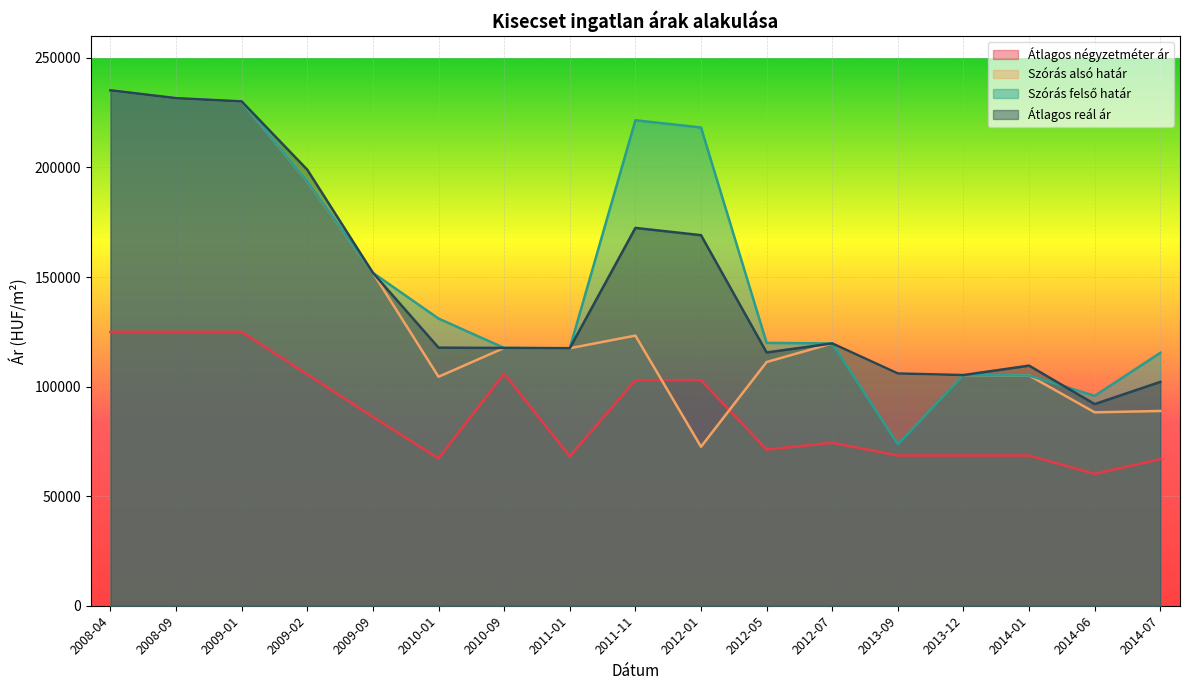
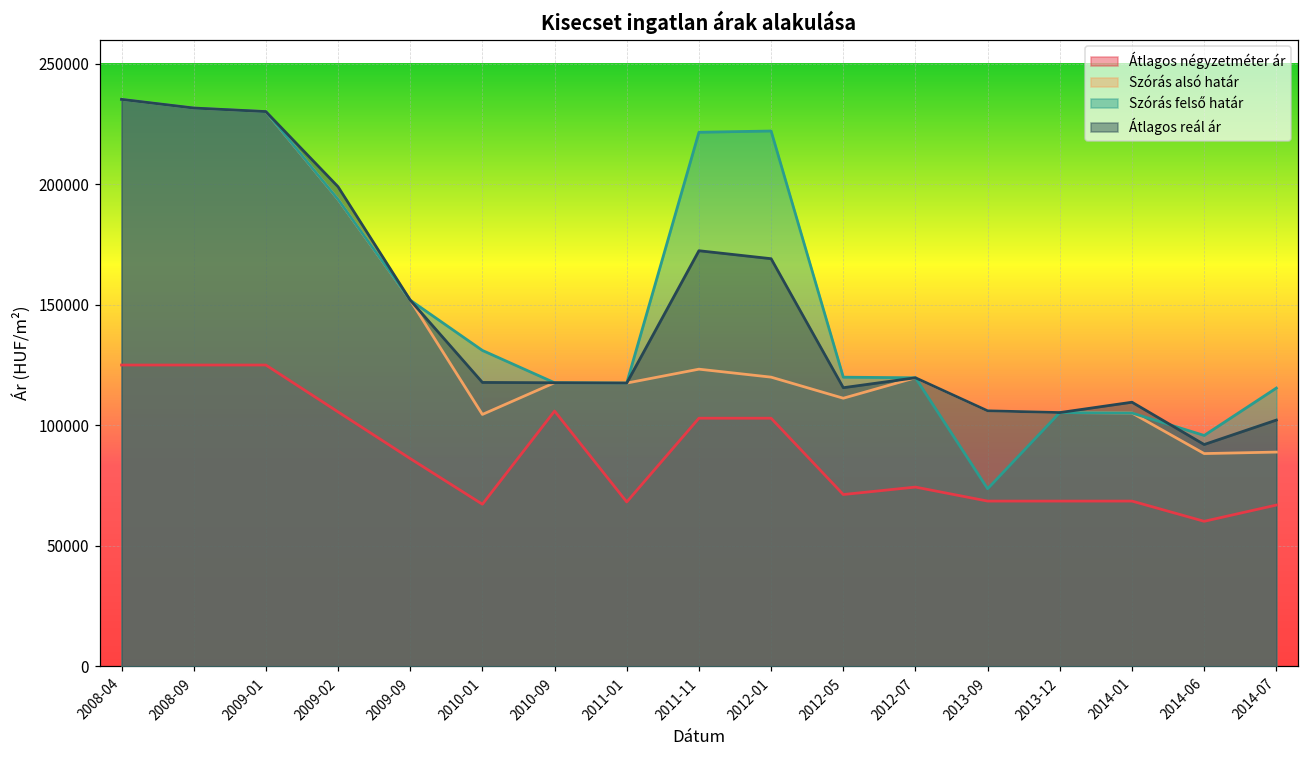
Szórás alsó határ, 2012-01: 73000 -> 120000
Szórás felső határ, 2012-01: 218000 -> 222000
